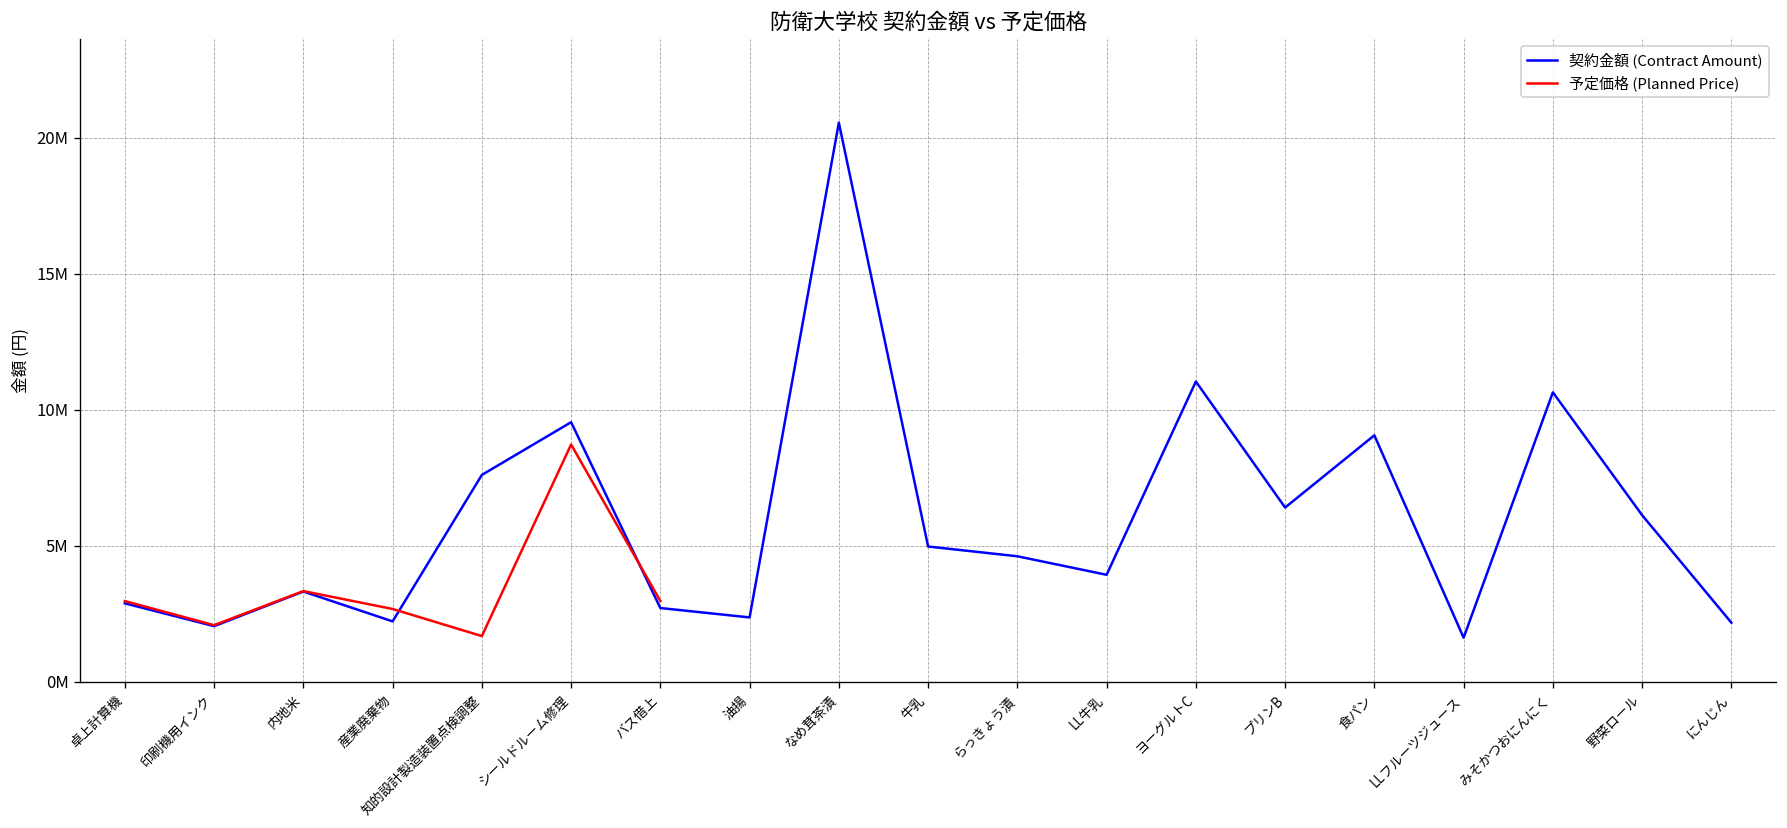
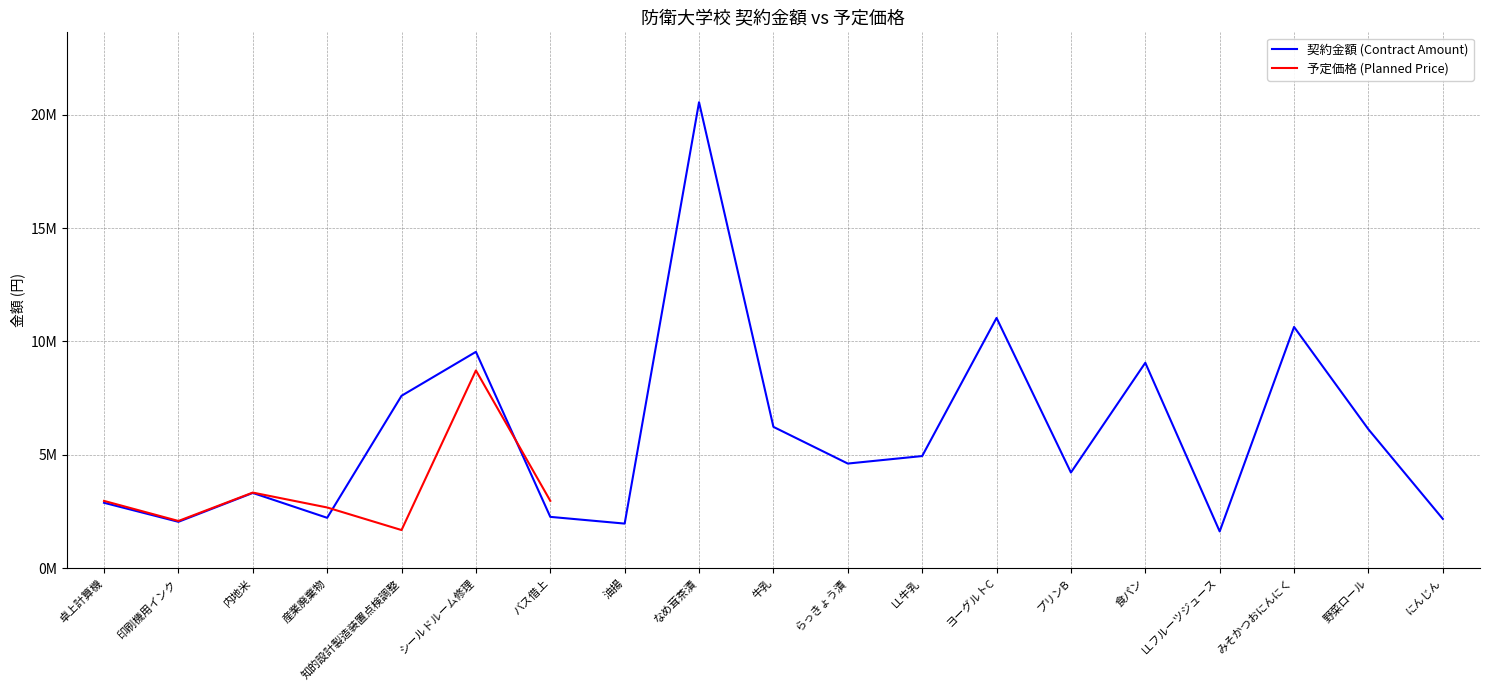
契約金額 (Contract Amount), バス借上: 2700000 -> 2300000
契約金額 (Contract Amount), 油揚: 2400000 -> 2000000
契約金額 (Contract Amount), 牛乳: 5000000 -> 6200000
契約金額 (Contract Amount), LL牛乳: 3900000 -> 4900000
契約金額 (Contract Amount), プリンB: 6400000 -> 4200000
